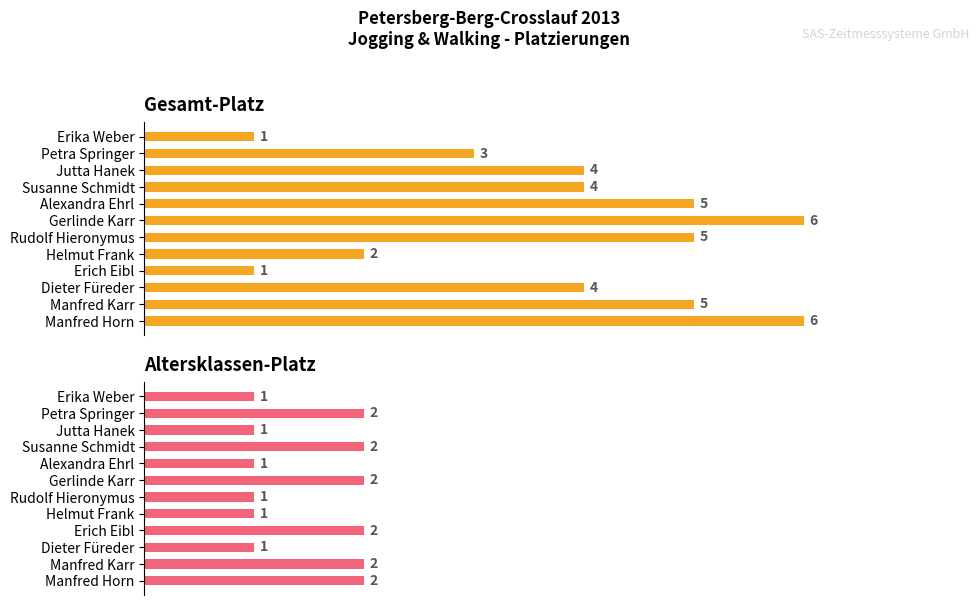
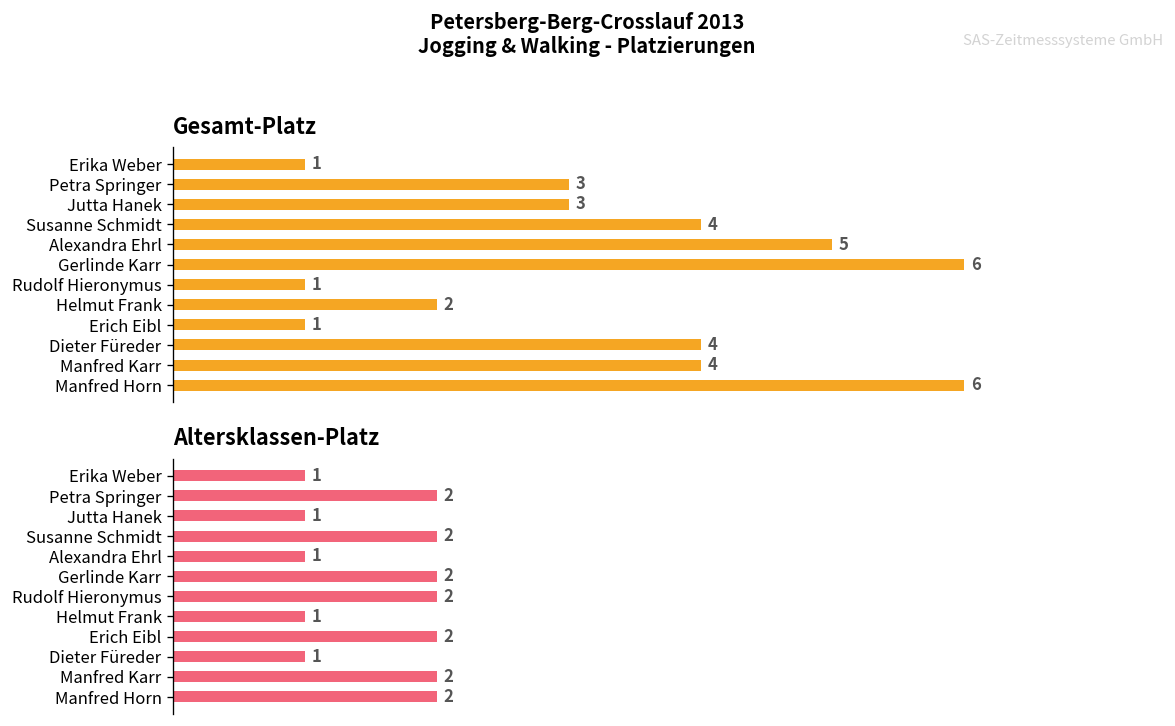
Gesamt-Platz, Jutta Hanek: 4 -> 3
Gesamt-Platz, Rudolf Hieronymus: 5 -> 1
Gesamt-Platz, Manfred Karr: 5 -> 4
Altersklassen-Platz, Rudolf Hieronymus: 1 -> 2
